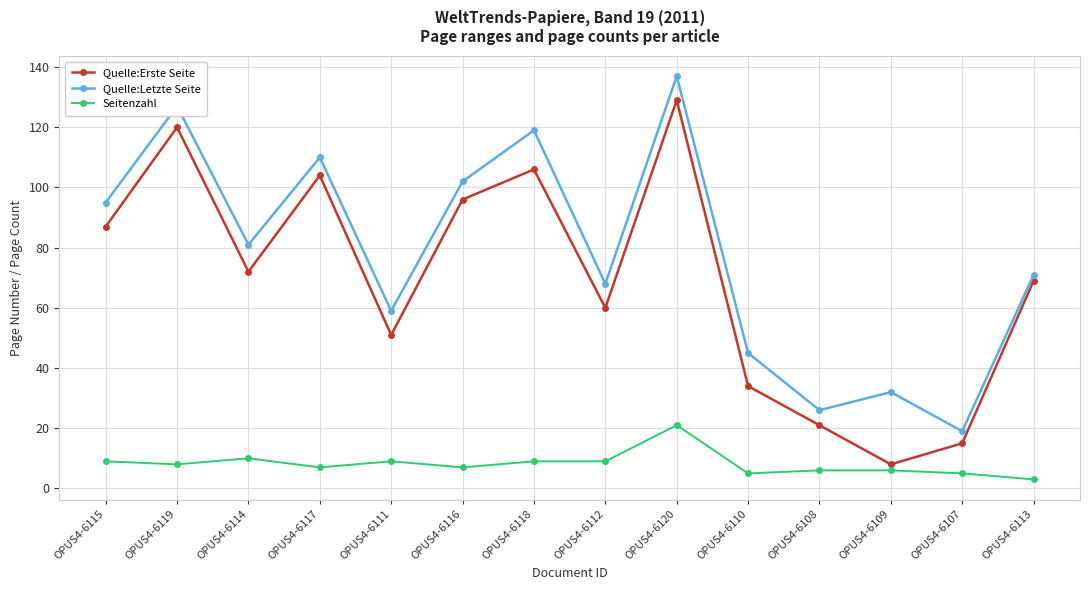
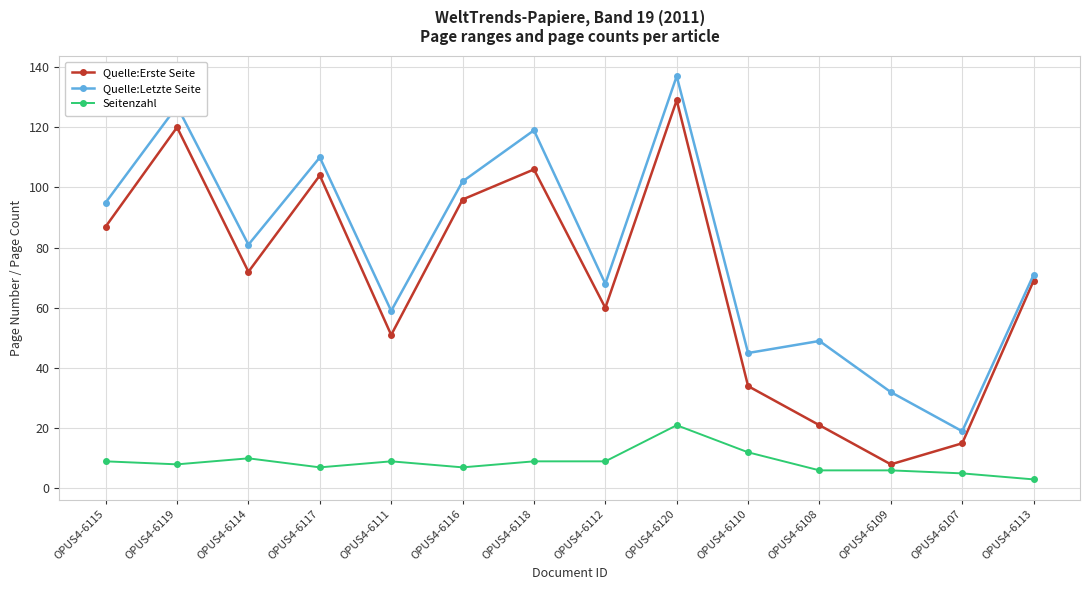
Seitenzahl, OPUS4-6110: 5 -> 12
Quelle:Letzte Seite, OPUS4-6108: 26 -> 49
